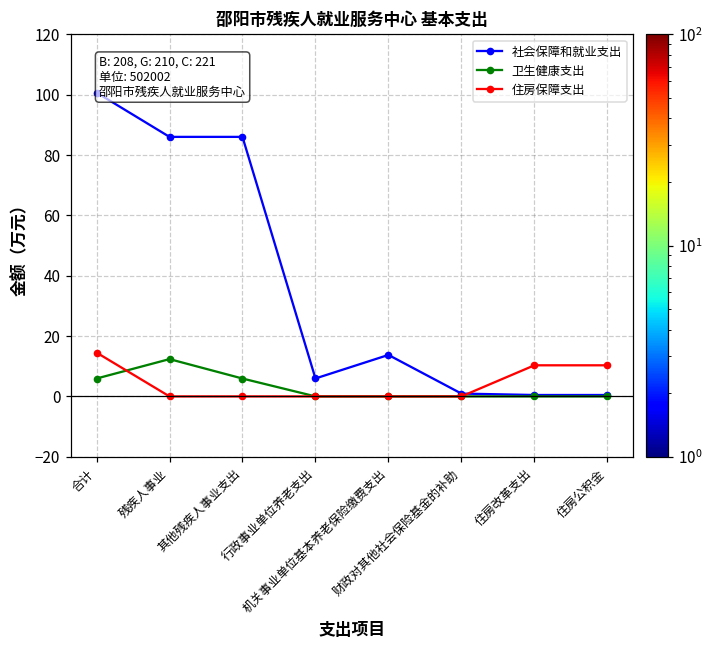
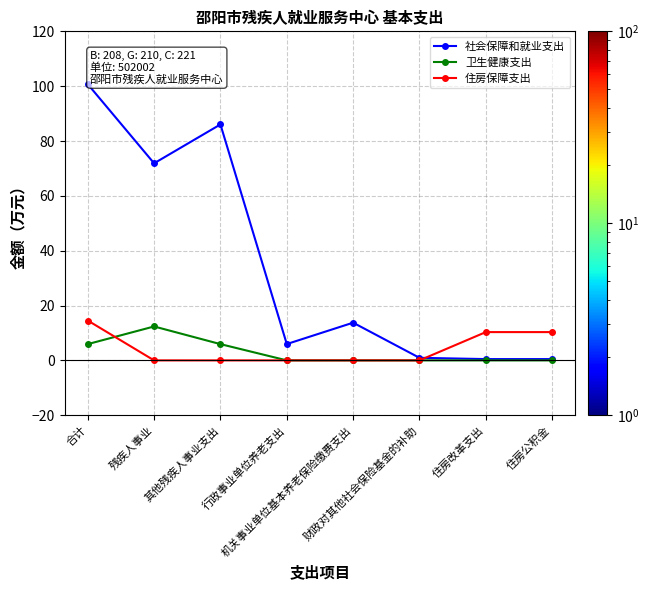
社会保障和就业支出, 残疾人事业: 86 -> 72
